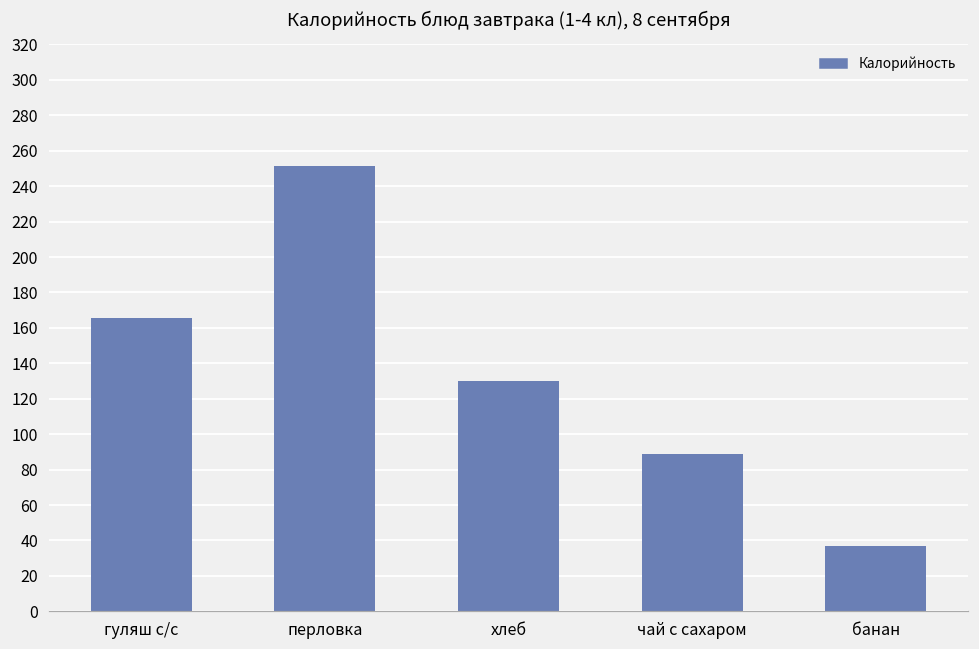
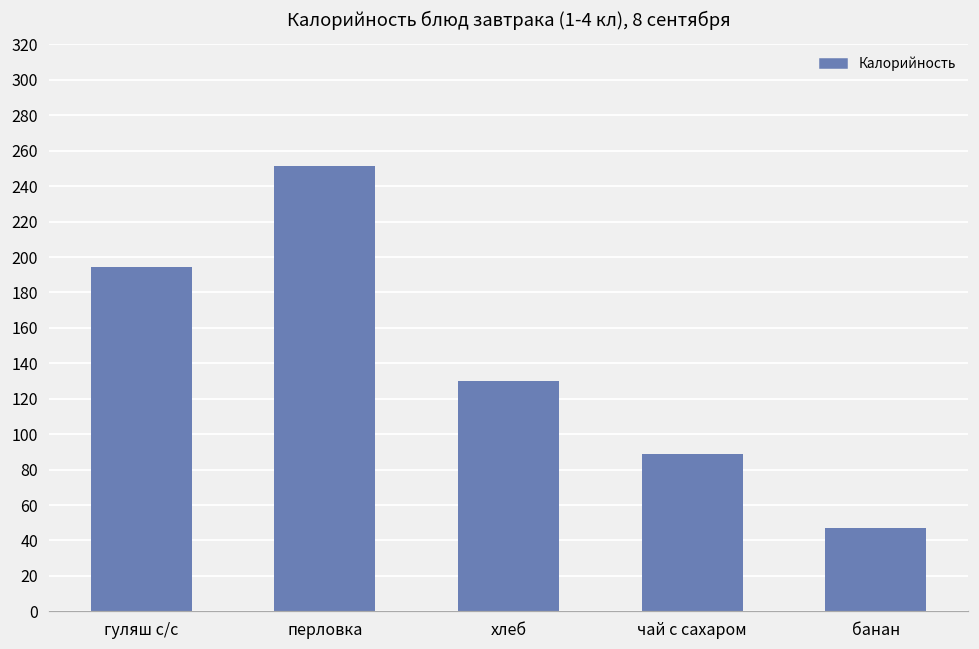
гуляш с/с: 165 -> 195
банан: 37 -> 47
